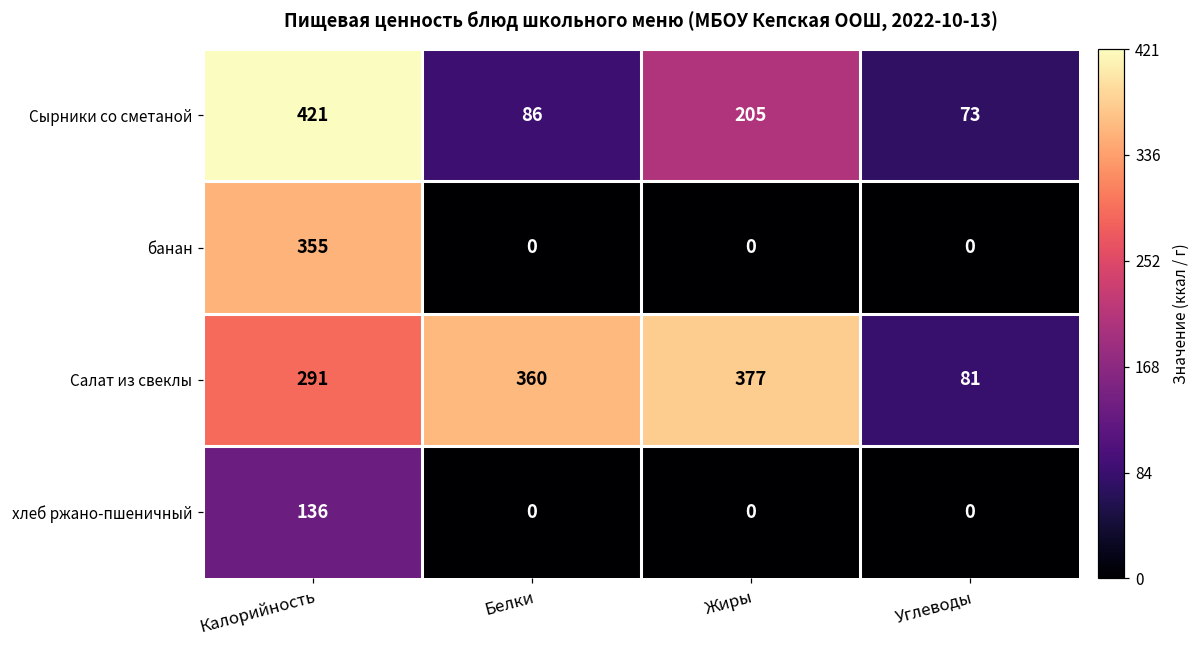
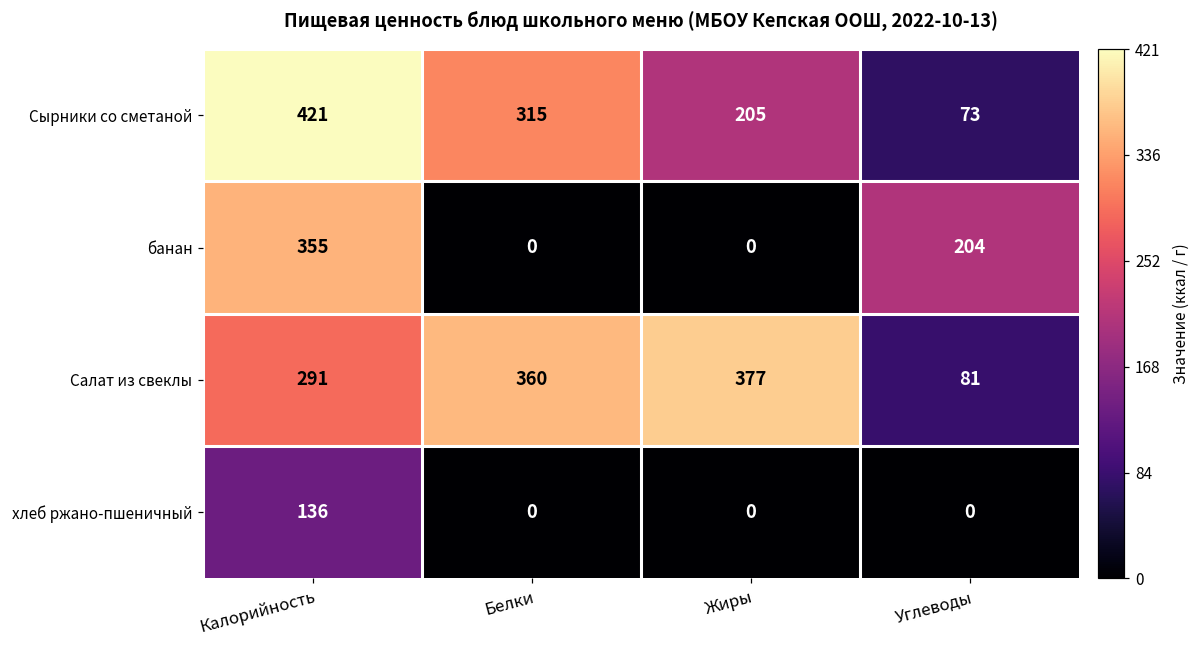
Сырники со сметаной, Белки: 86 -> 315
банан, Углеводы: 0 -> 204
